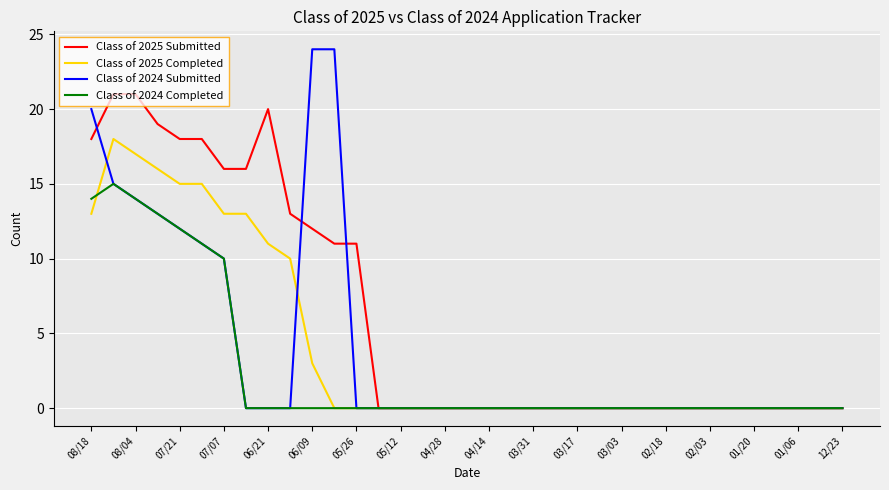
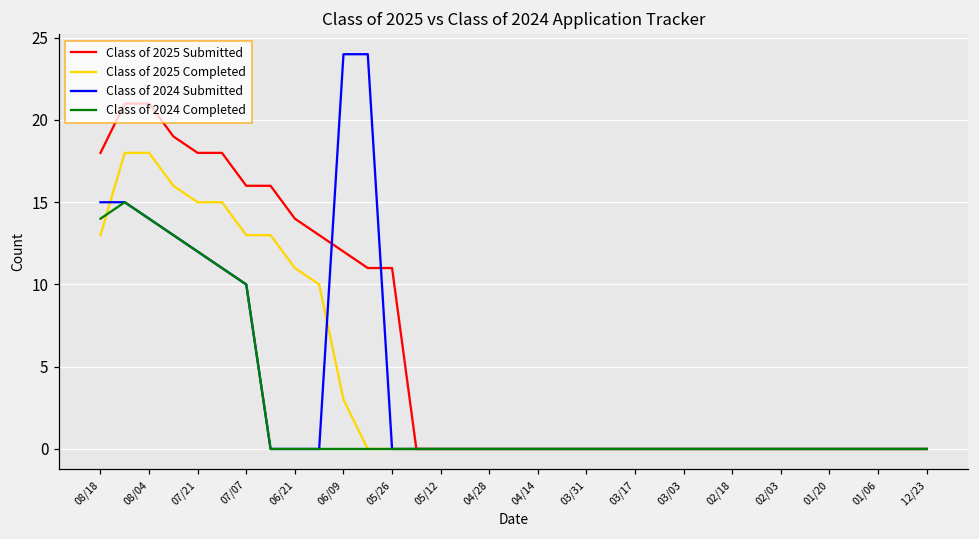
Class of 2024 Submitted, 08/18: 20 -> 15
Class of 2025 Completed, 08/04: 17 -> 18
Class of 2025 Submitted, 06/21: 20 -> 14
